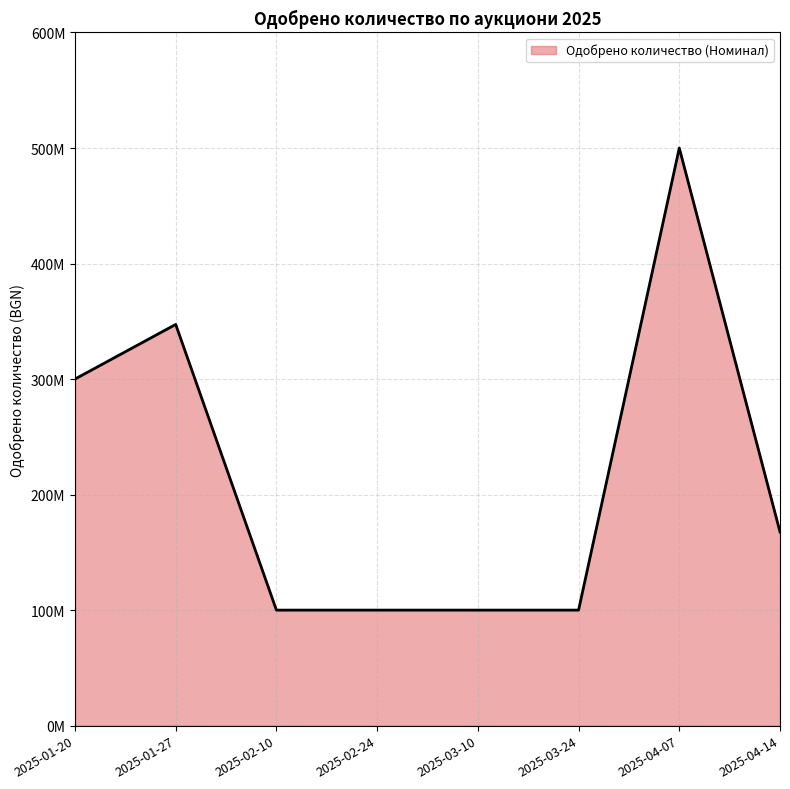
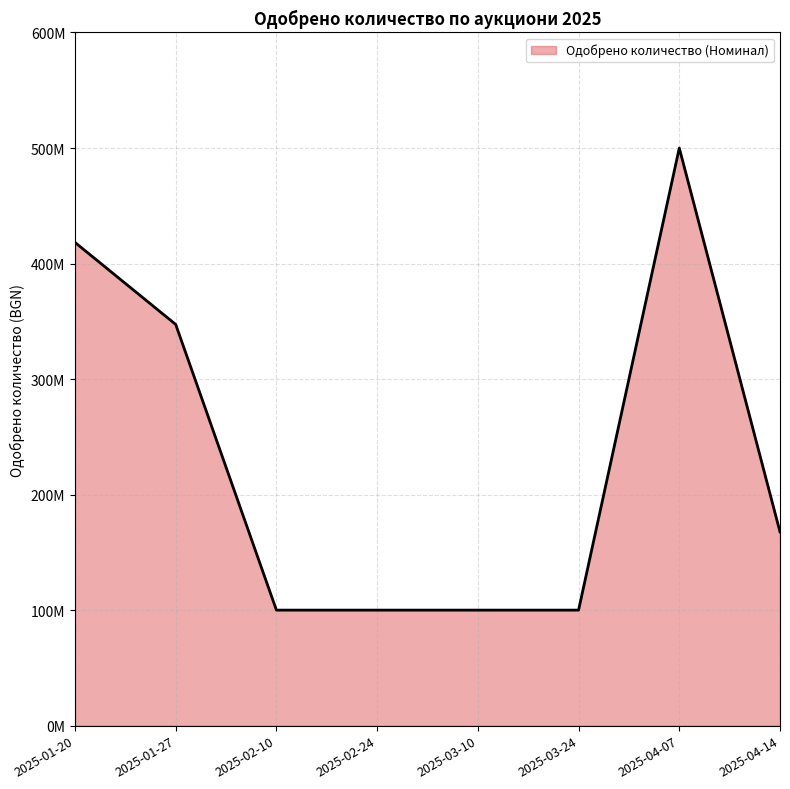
2025-01-20: 300000000 -> 418000000
